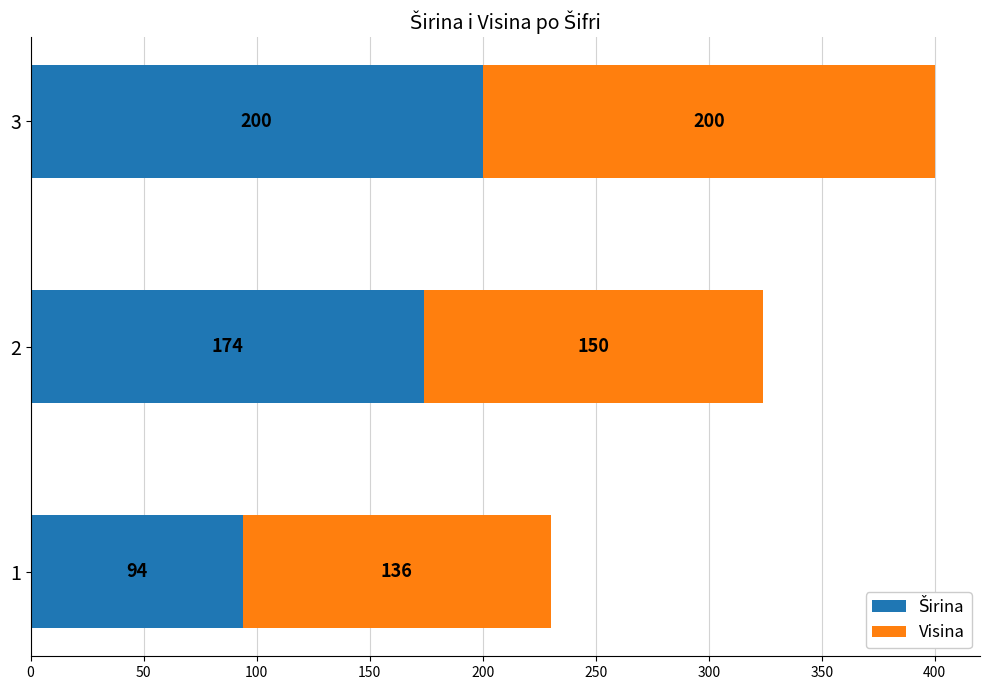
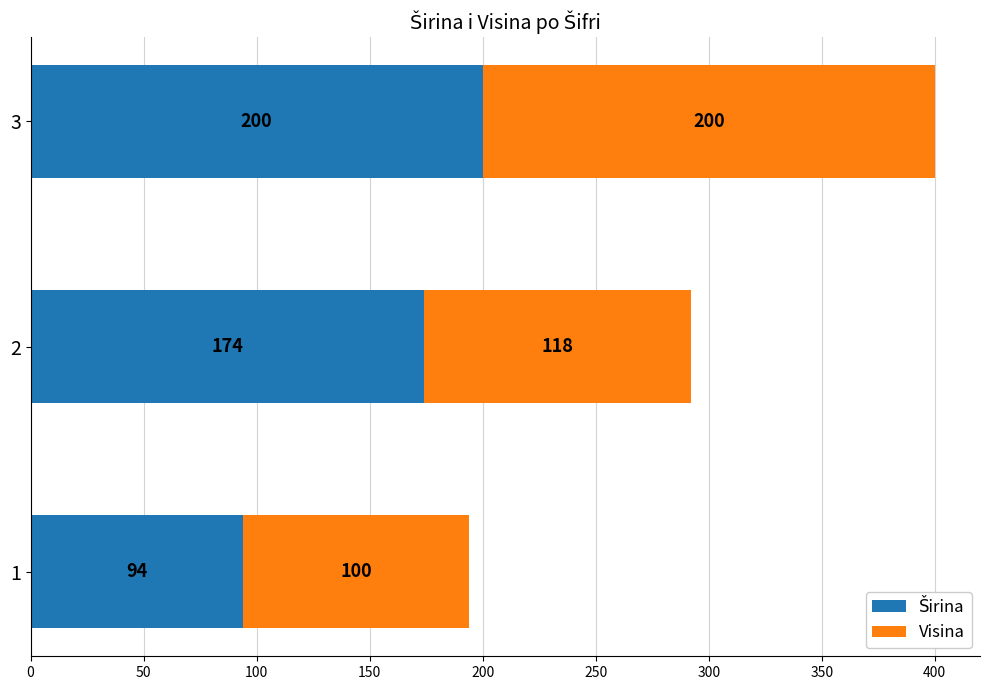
Visina, 2: 150 -> 118
Visina, 1: 136 -> 100
